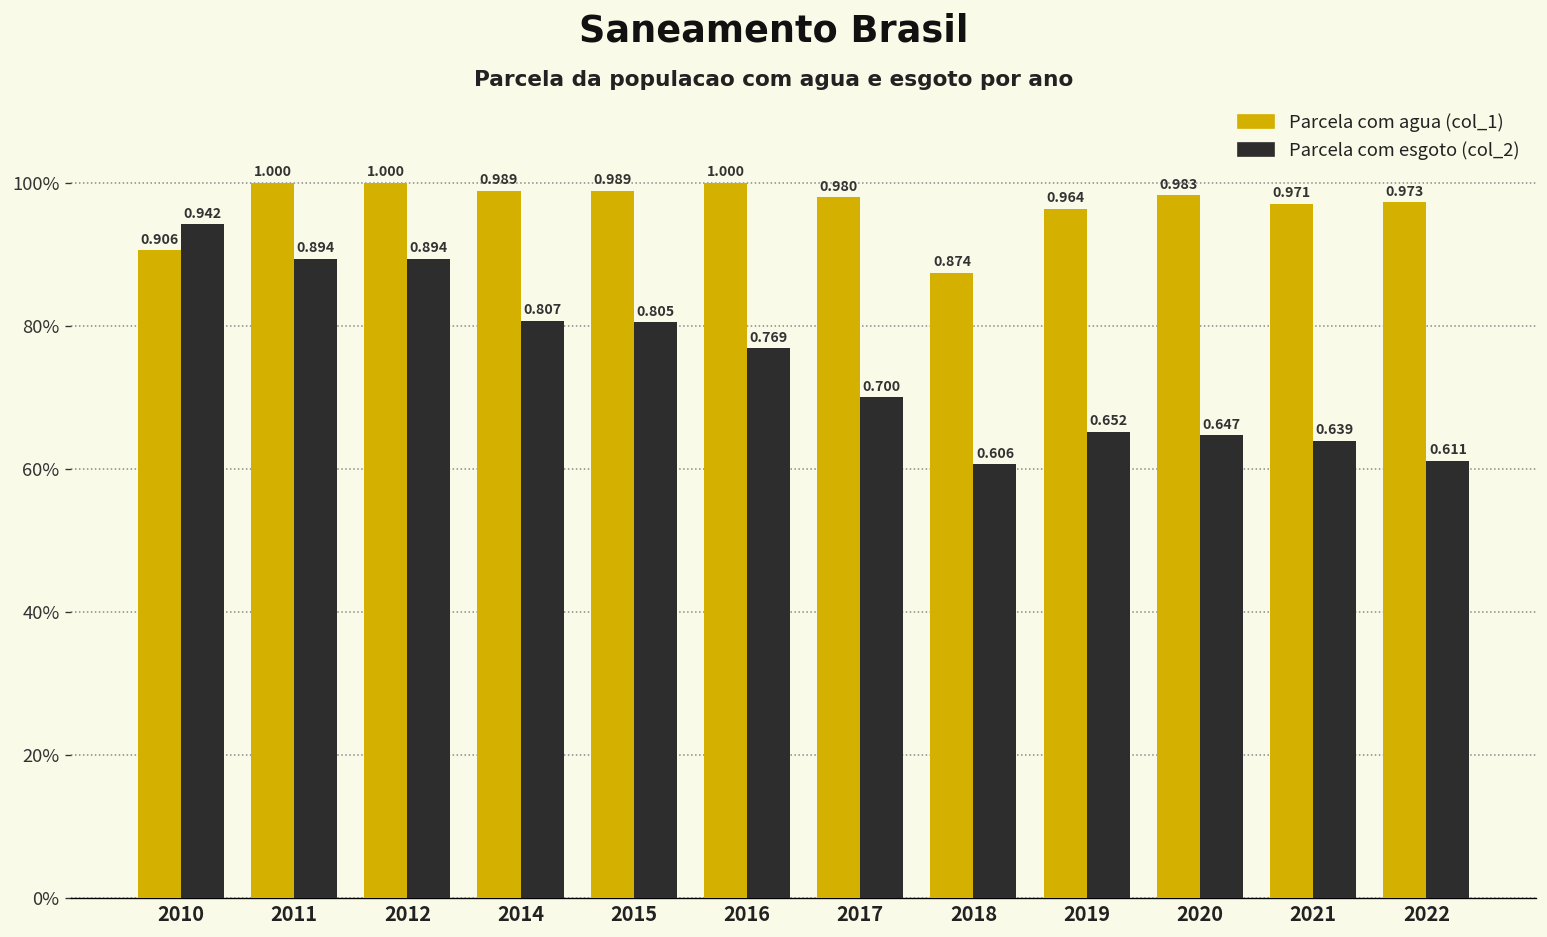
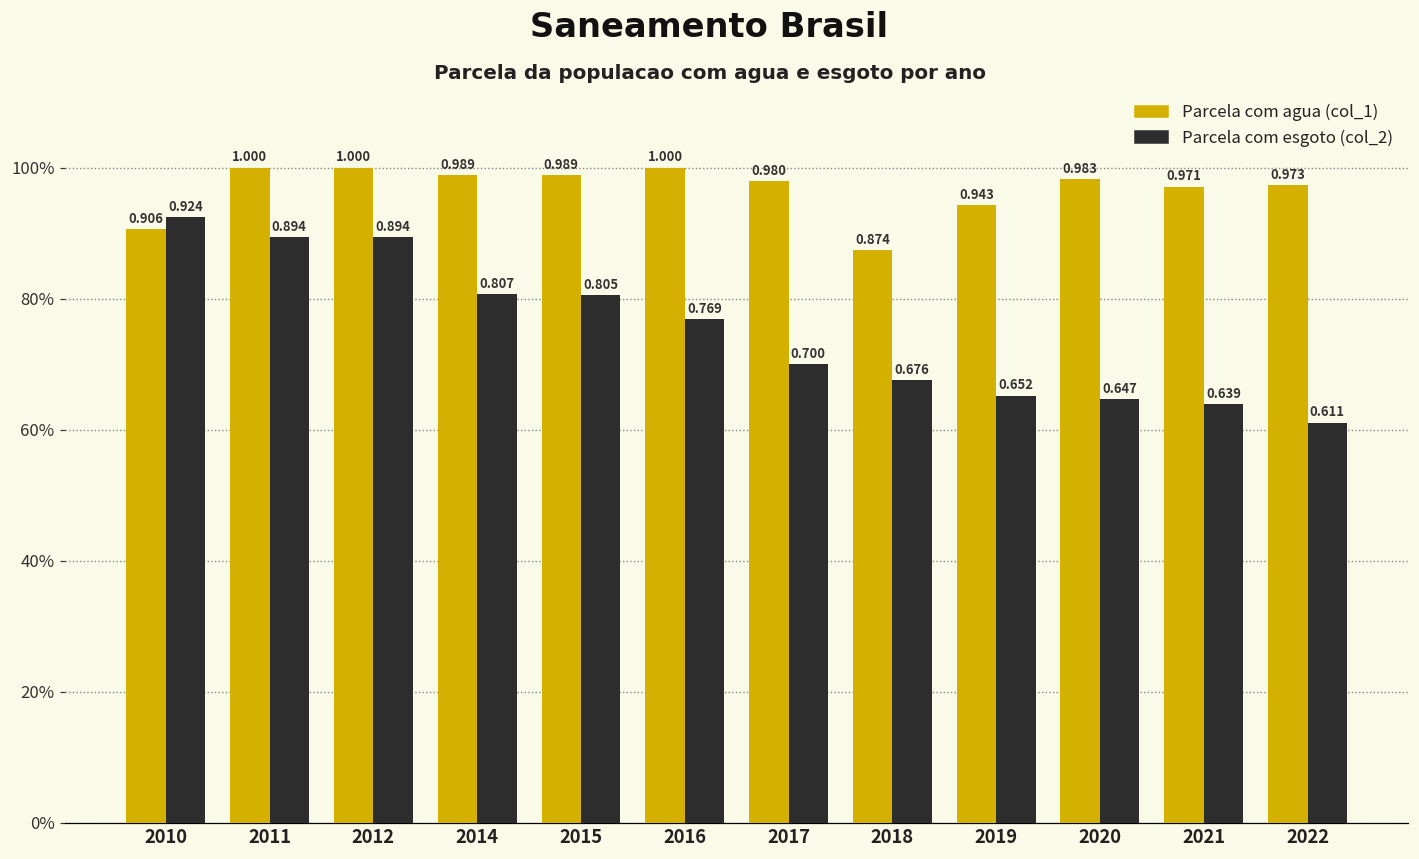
Parcela com esgoto (col_2), 2010: 0.942 -> 0.924
Parcela com esgoto (col_2), 2018: 0.606 -> 0.676
Parcela com agua (col_1), 2019: 0.964 -> 0.943
